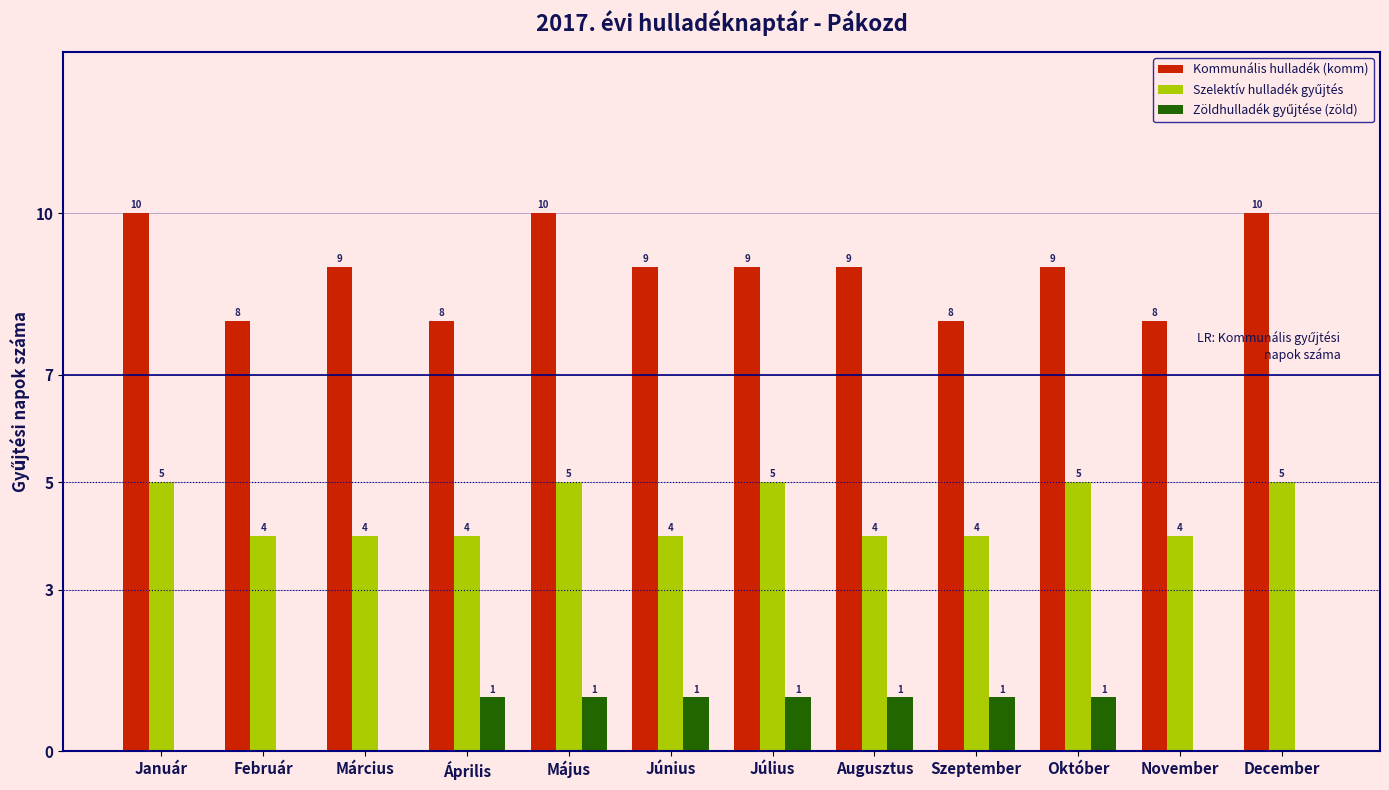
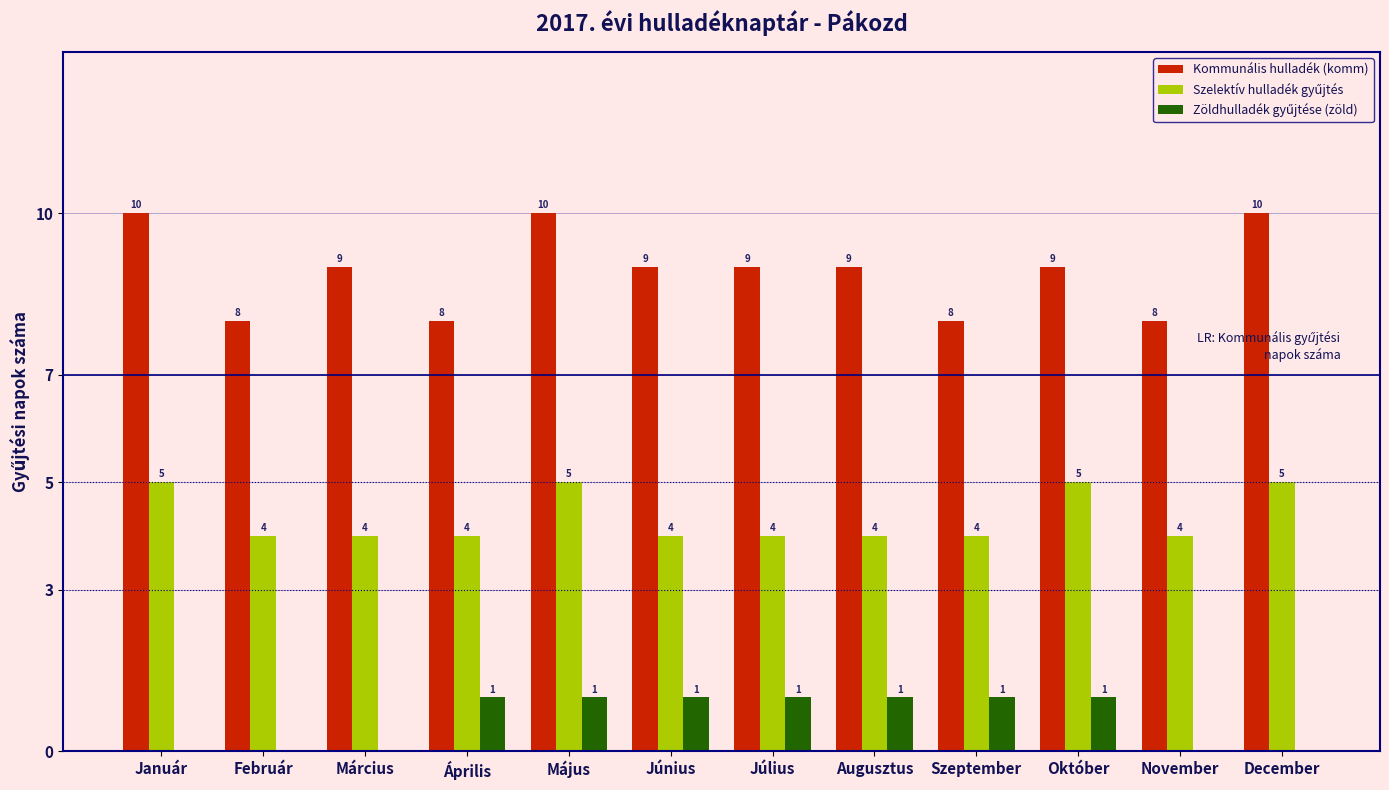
Szelektív hulladék gyűjtés, Július: 5 -> 4
